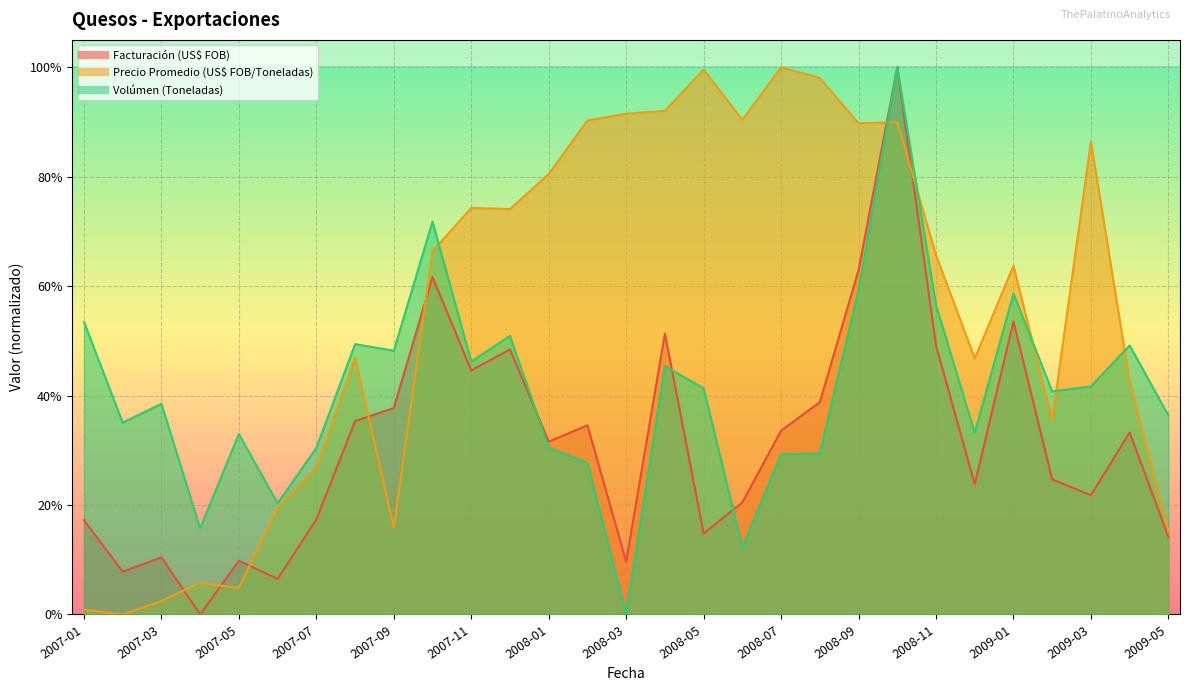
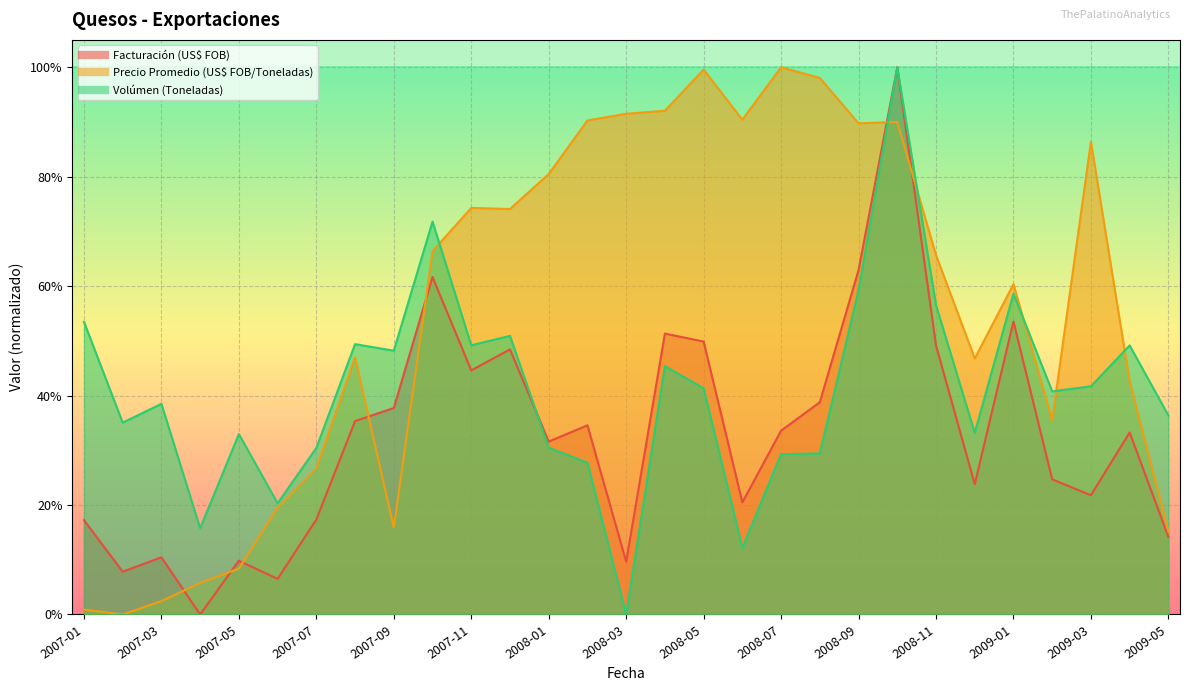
Precio Promedio (US$ FOB/Toneladas), 2007-05: 5% -> 8%
Volúmen (Toneladas), 2007-11: 46% -> 49%
Facturación (US$ FOB), 2008-05: 15% -> 50%
Precio Promedio (US$ FOB/Toneladas), 2009-01: 64% -> 60%
